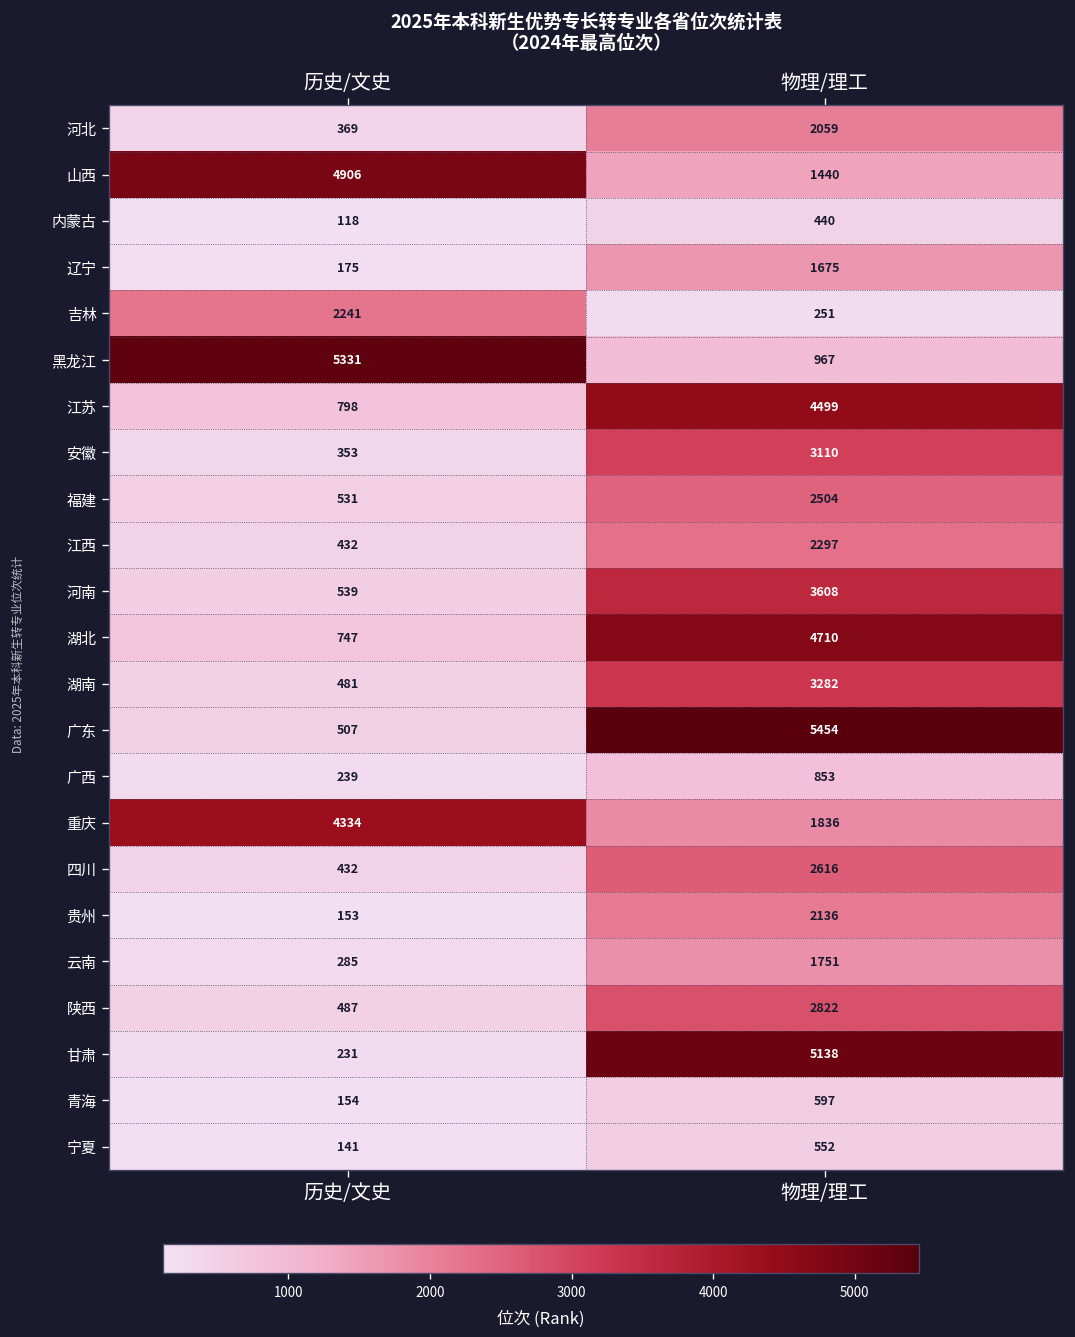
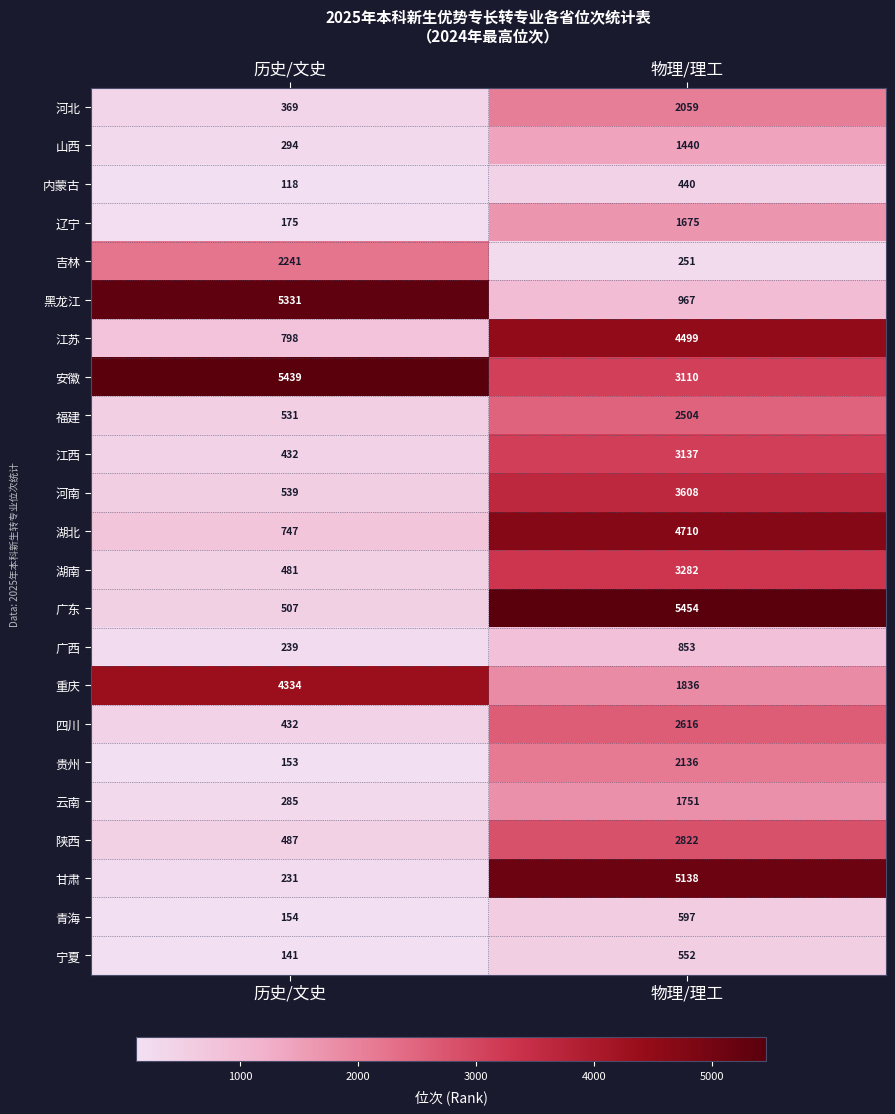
山西, 历史/文史: 4906 -> 294
安徽, 历史/文史: 353 -> 5439
江西, 物理/理工: 2297 -> 3137
